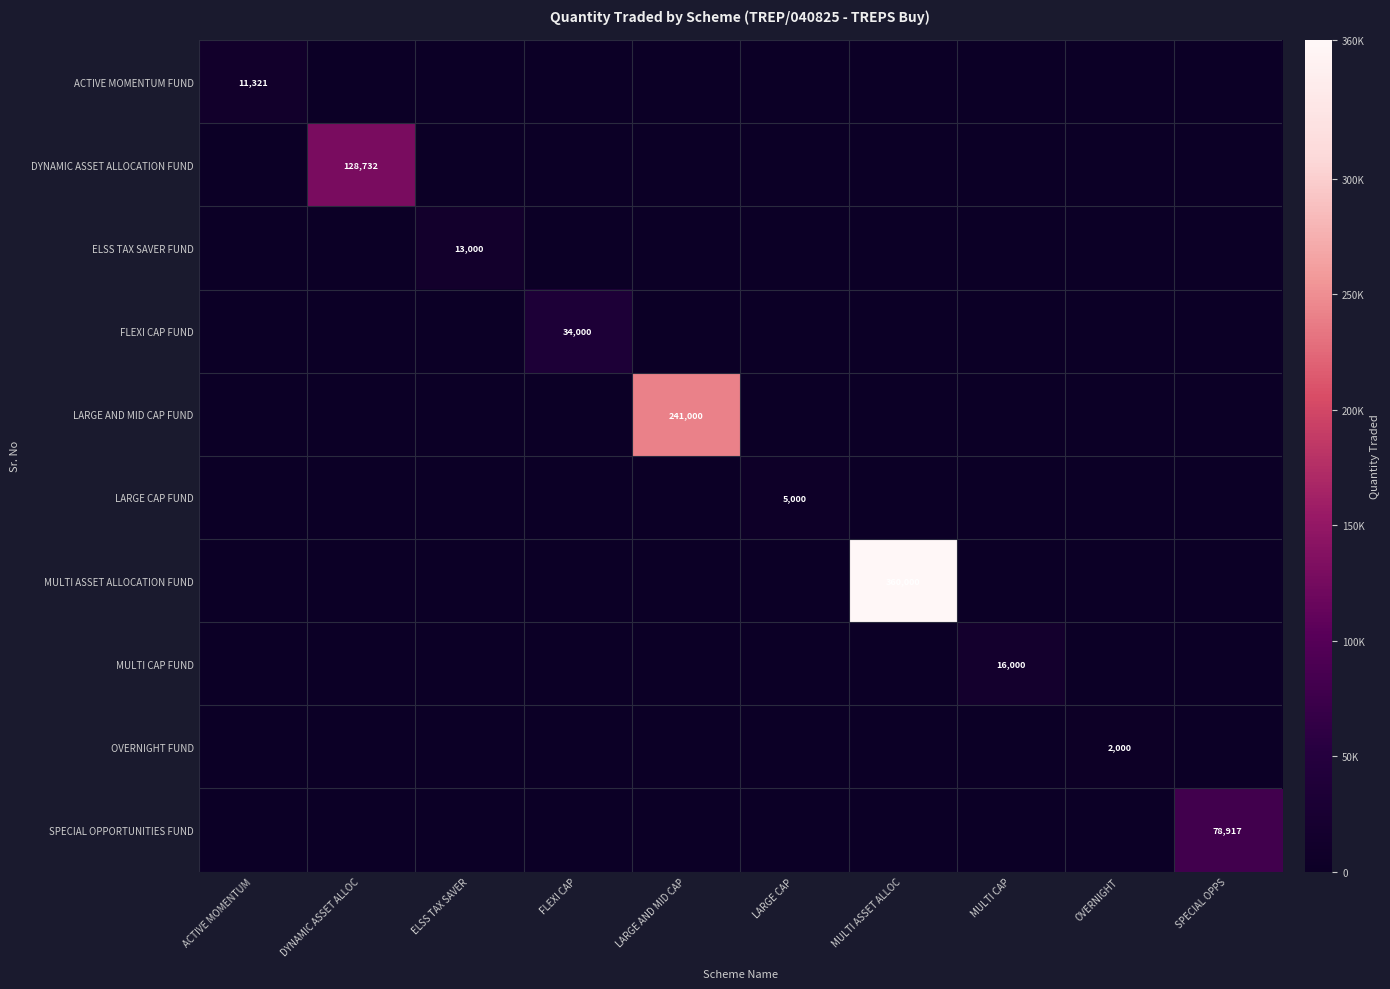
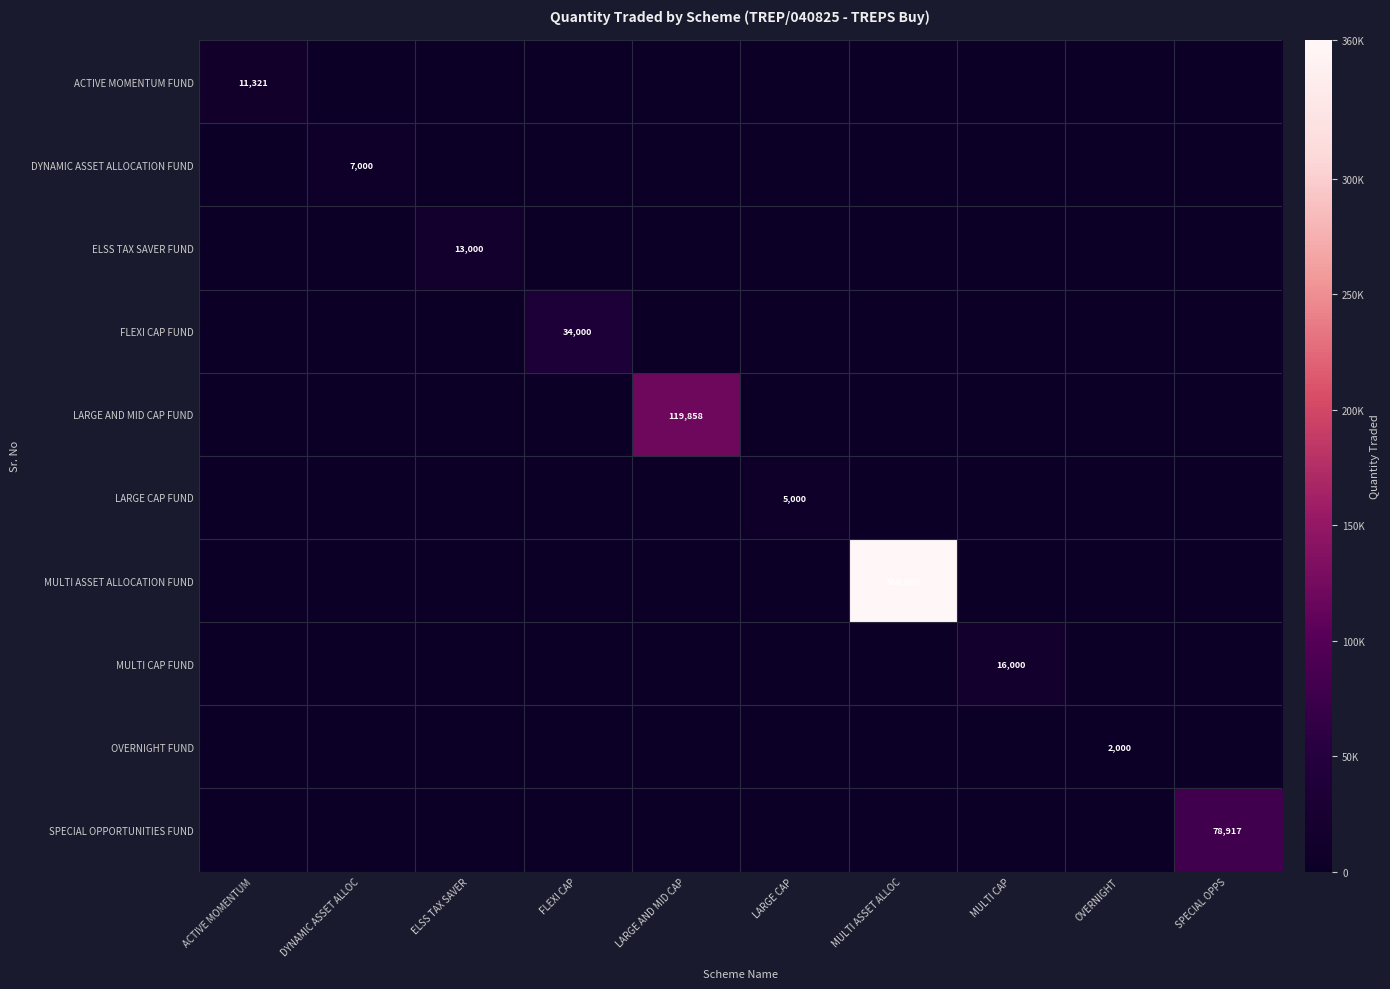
DYNAMIC ASSET ALLOCATION FUND, DYNAMIC ASSET ALLOC: 128,732 -> 7,000
LARGE AND MID CAP FUND, LARGE AND MID CAP: 241,000 -> 119,858
